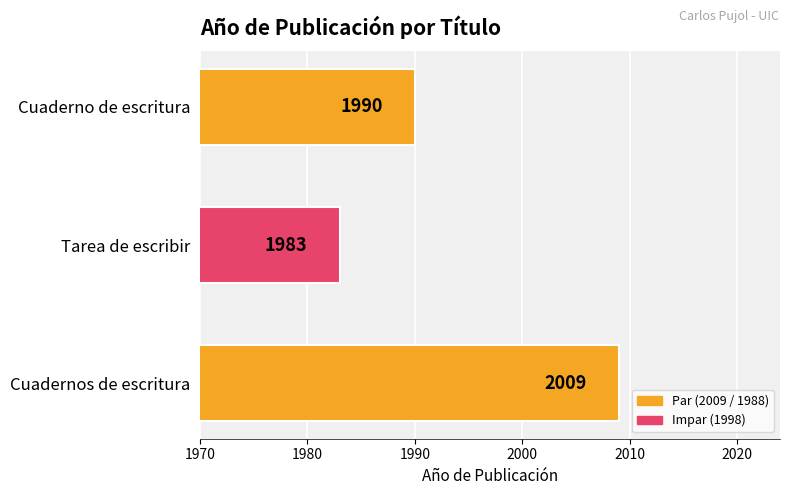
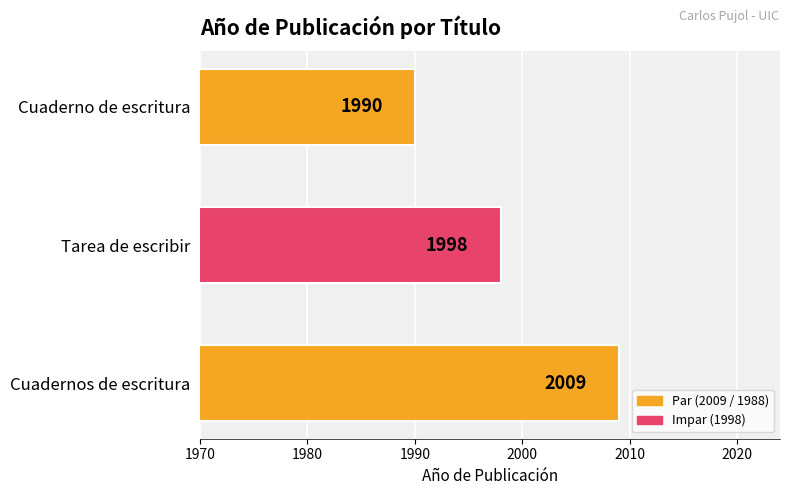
Tarea de escribir: 1983 -> 1998
